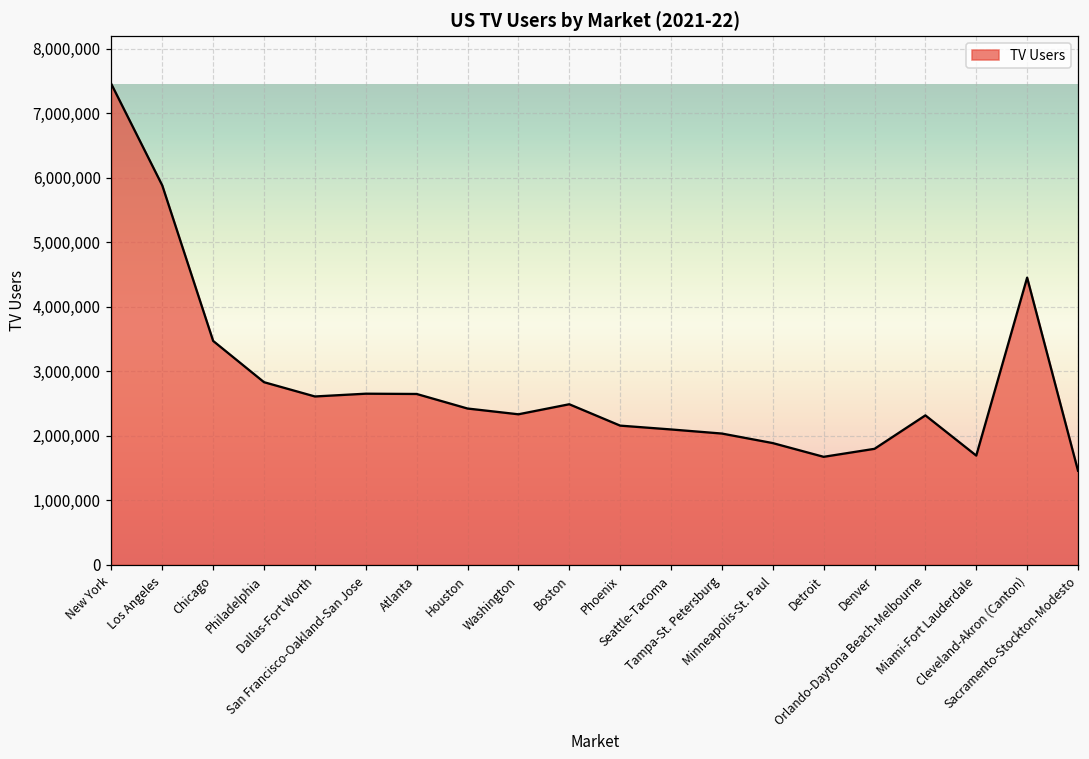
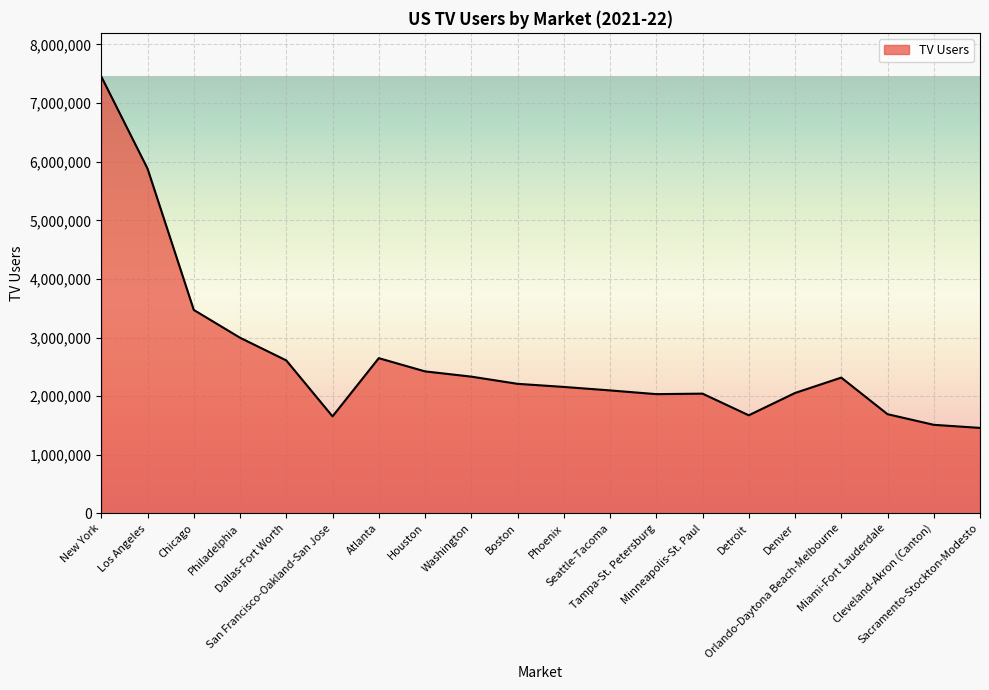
Philadelphia: 2,800,000 -> 3,000,000
San Francisco-Oakland-San Jose: 2,700,000 -> 1,700,000
Boston: 2,500,000 -> 2,200,000
Minneapolis-St. Paul: 1,900,000 -> 2,000,000
Denver: 1,800,000 -> 2,100,000
Cleveland-Akron (Canton): 4,500,000 -> 1,500,000
